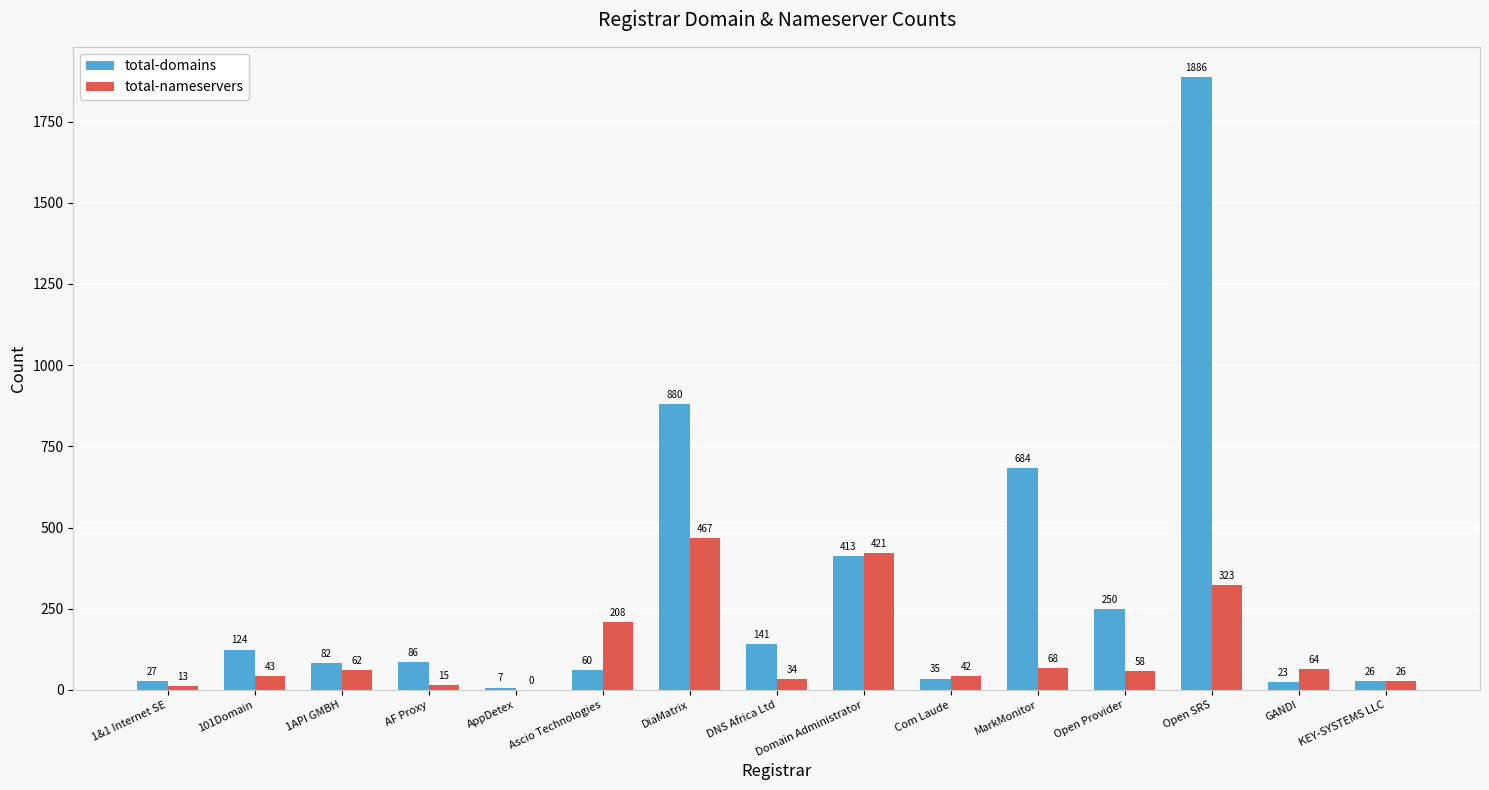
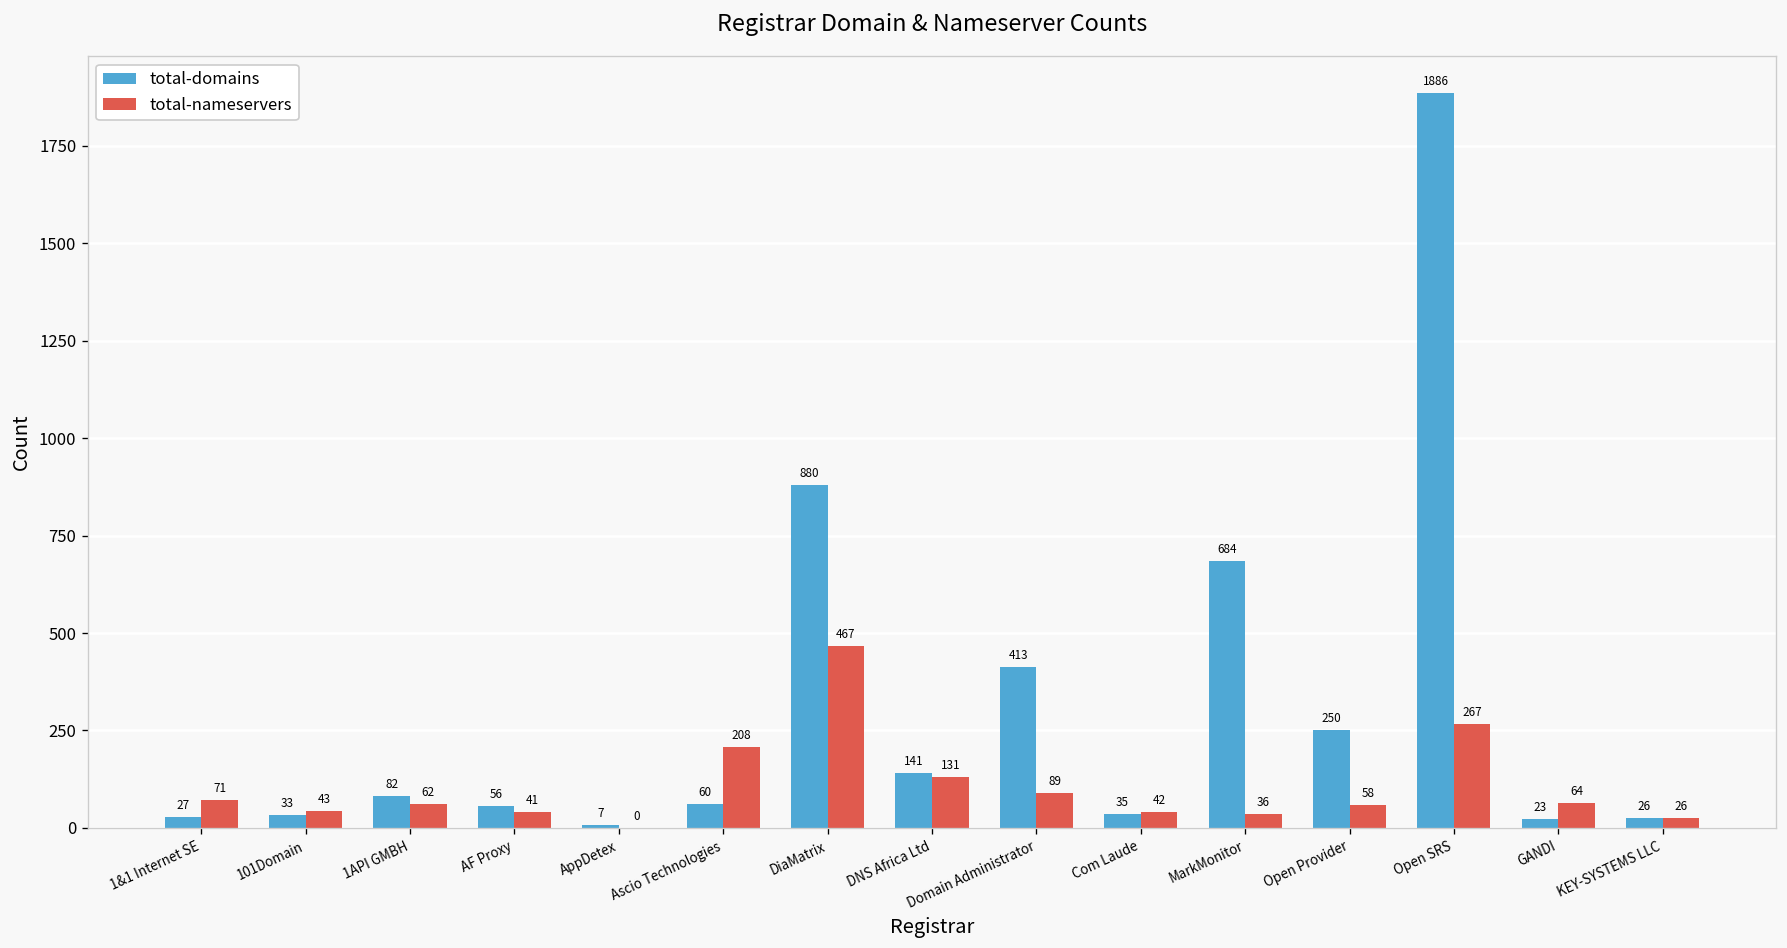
total-nameservers, 1&1 Internet SE: 13 -> 71
total-domains, 101Domain: 124 -> 33
total-domains, AF Proxy: 86 -> 56
total-nameservers, AF Proxy: 15 -> 41
total-nameservers, DNS Africa Ltd: 34 -> 131
total-nameservers, Domain Administrator: 421 -> 89
total-nameservers, MarkMonitor: 68 -> 36
total-nameservers, Open SRS: 323 -> 267
